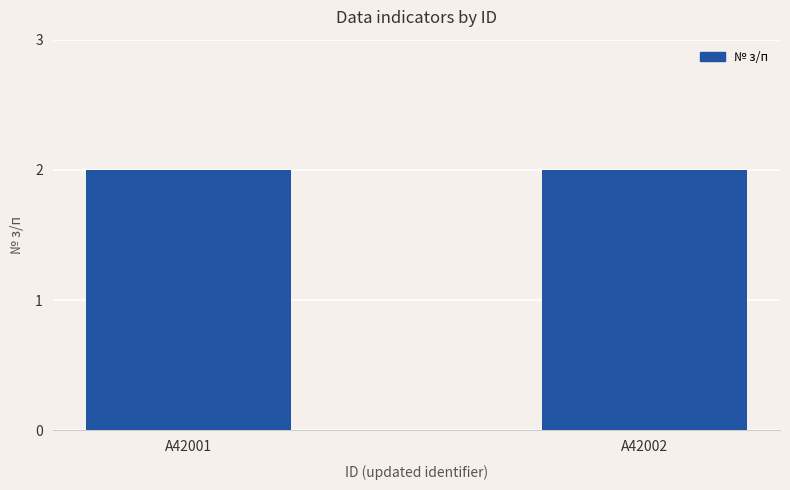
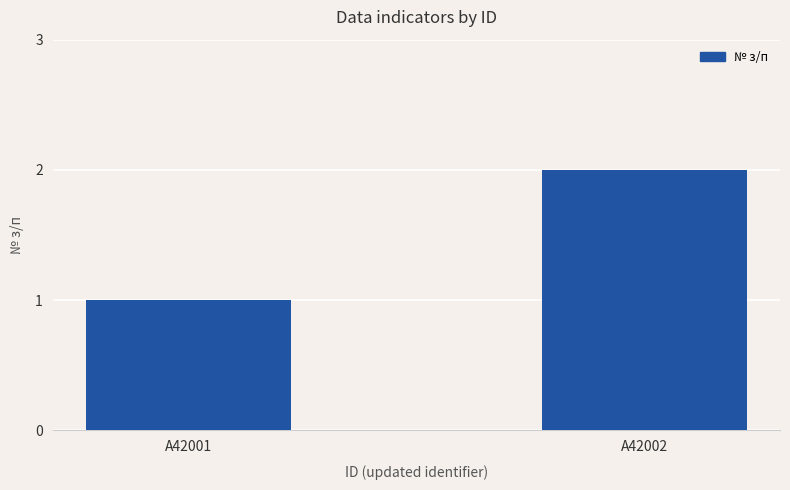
A42001: 2 -> 1
